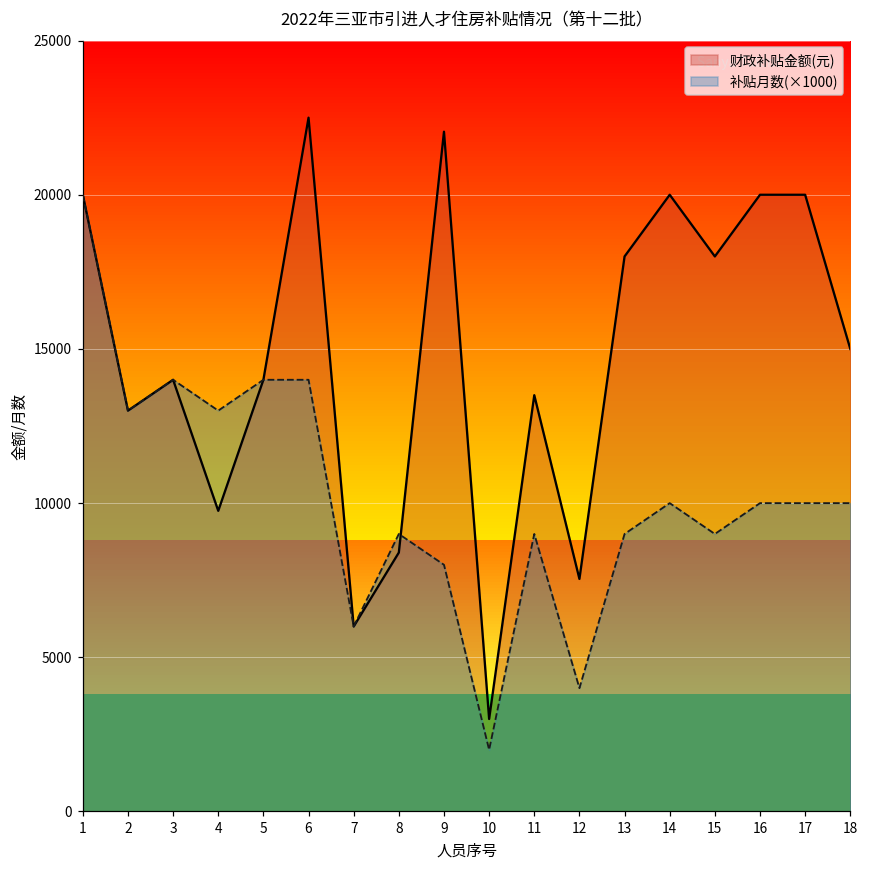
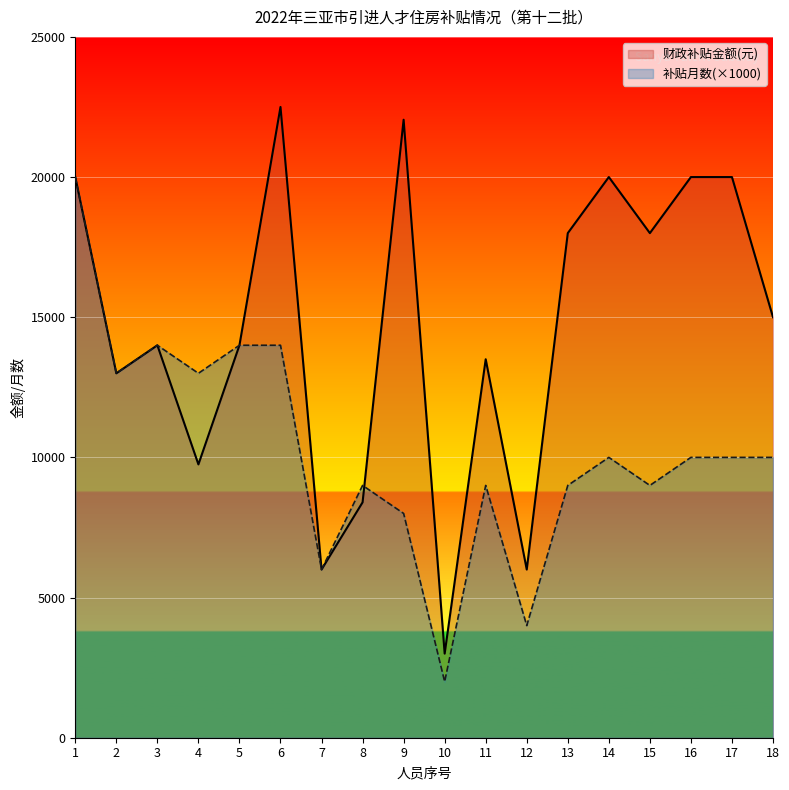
财政补贴金额(元), 12: 7500 -> 6000
